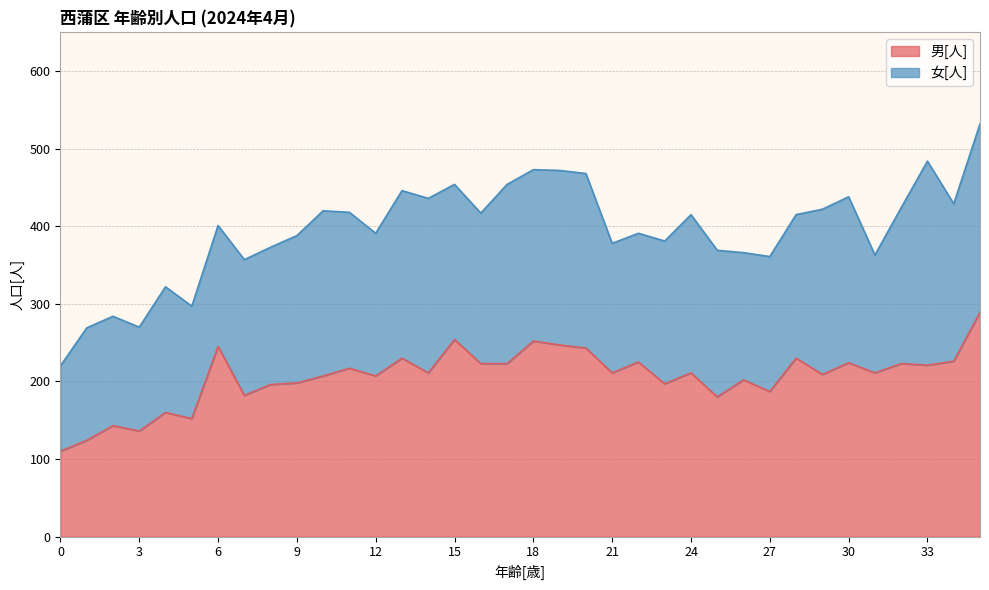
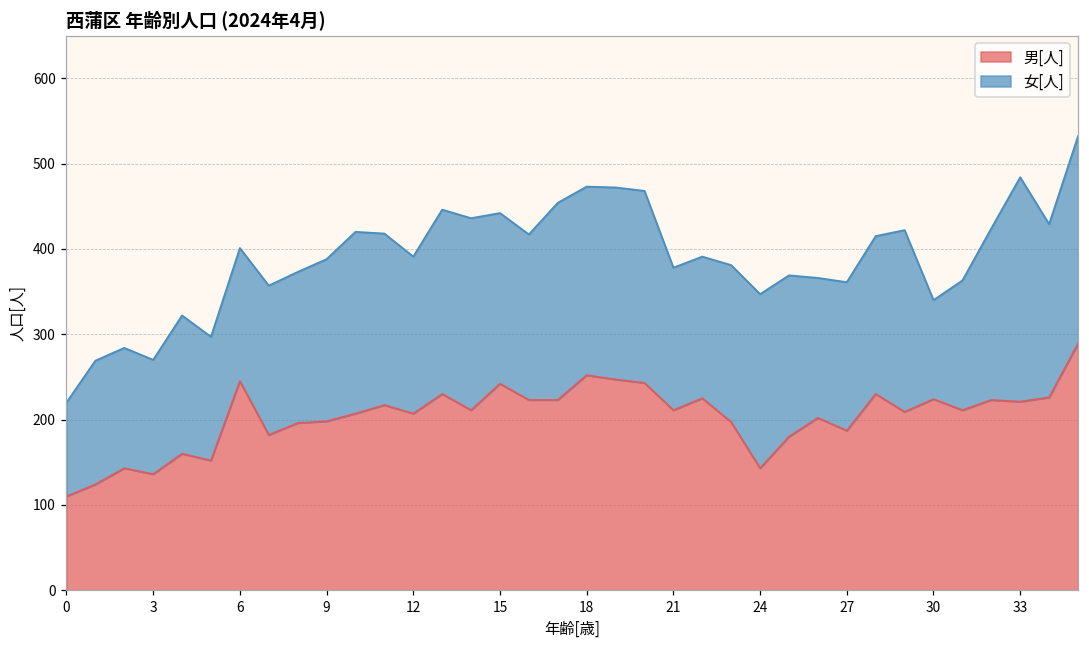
男[人], 15: 250 -> 240
男[人], 24: 210 -> 140
女[人], 30: 210 -> 120
